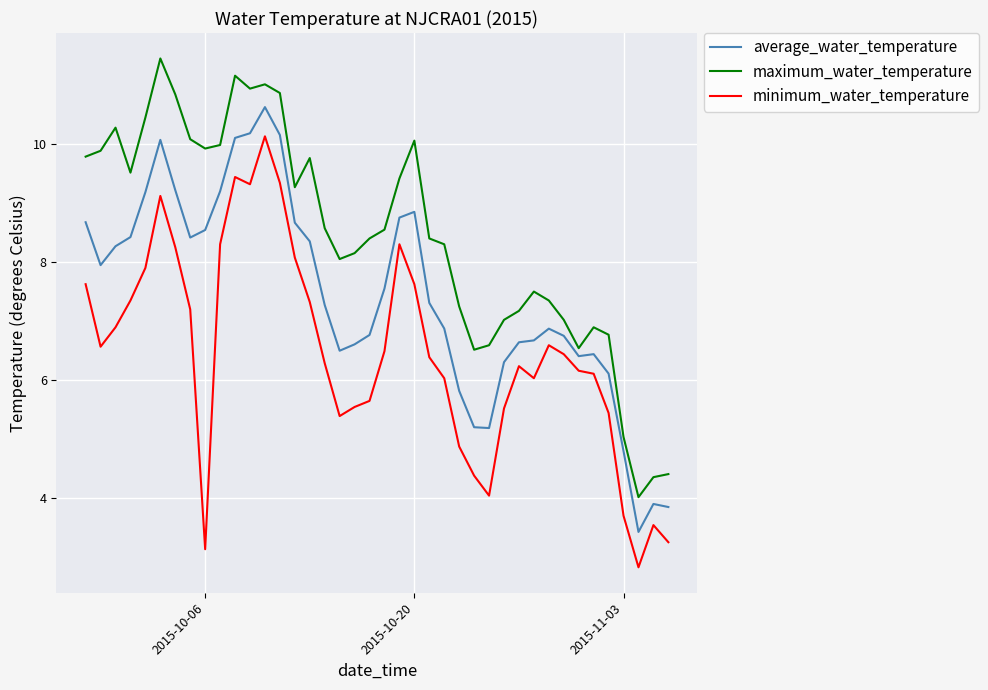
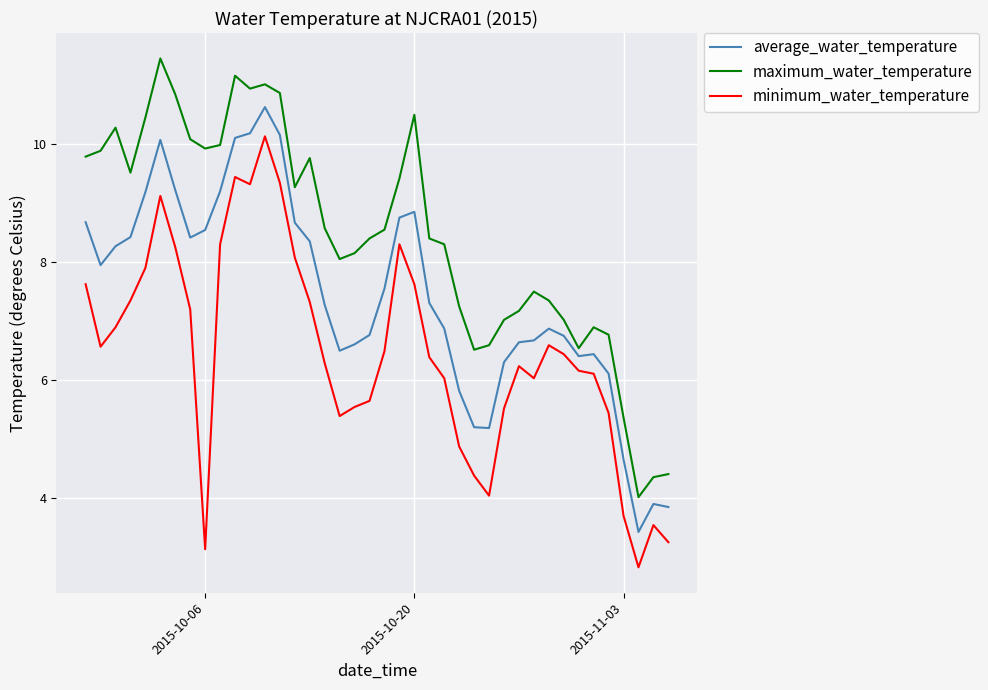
maximum_water_temperature, 2015-10-20: 10.1 -> 10.5
average_water_temperature, 2015-11-03: 4.8 -> 4.7
maximum_water_temperature, 2015-11-03: 5.0 -> 5.4
